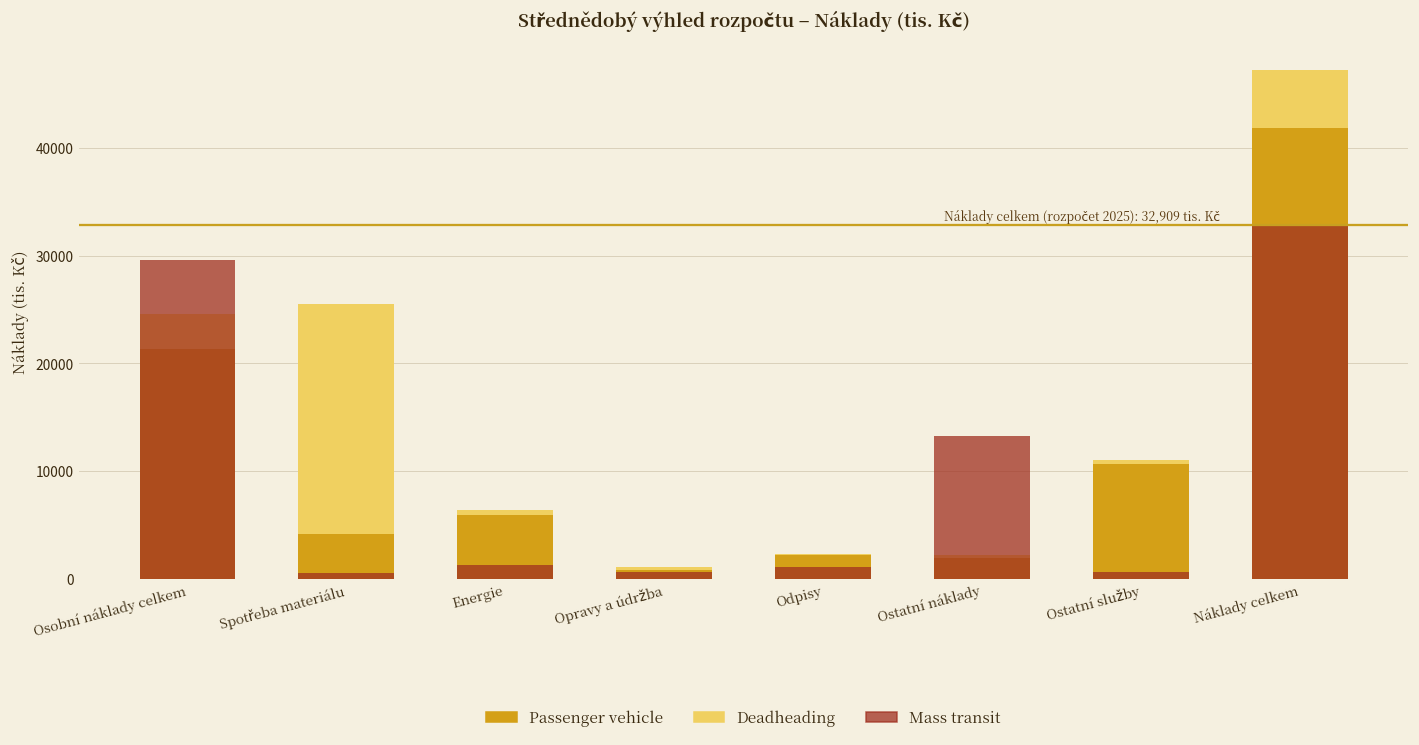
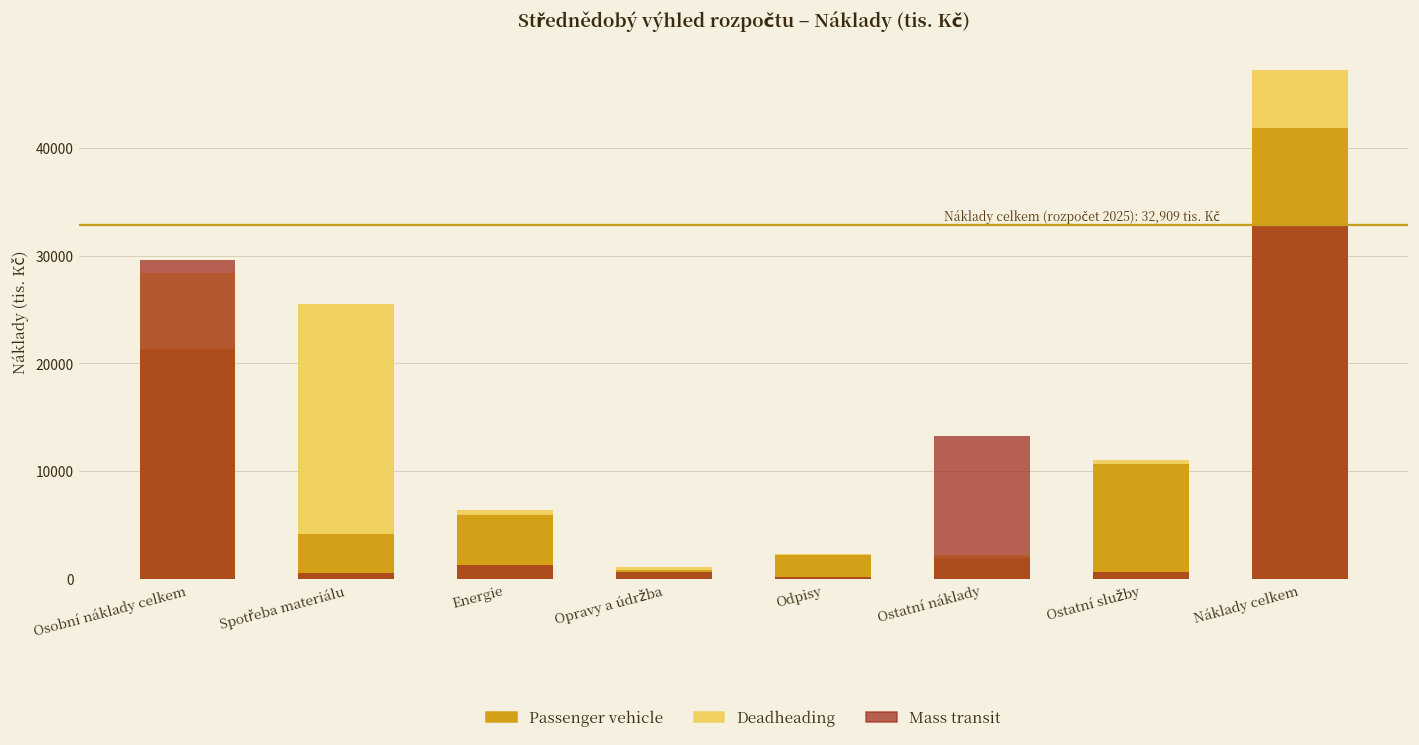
Deadheading, Osobní náklady celkem: 3000 -> 7000
Mass transit, Odpisy: 1000 -> 0
